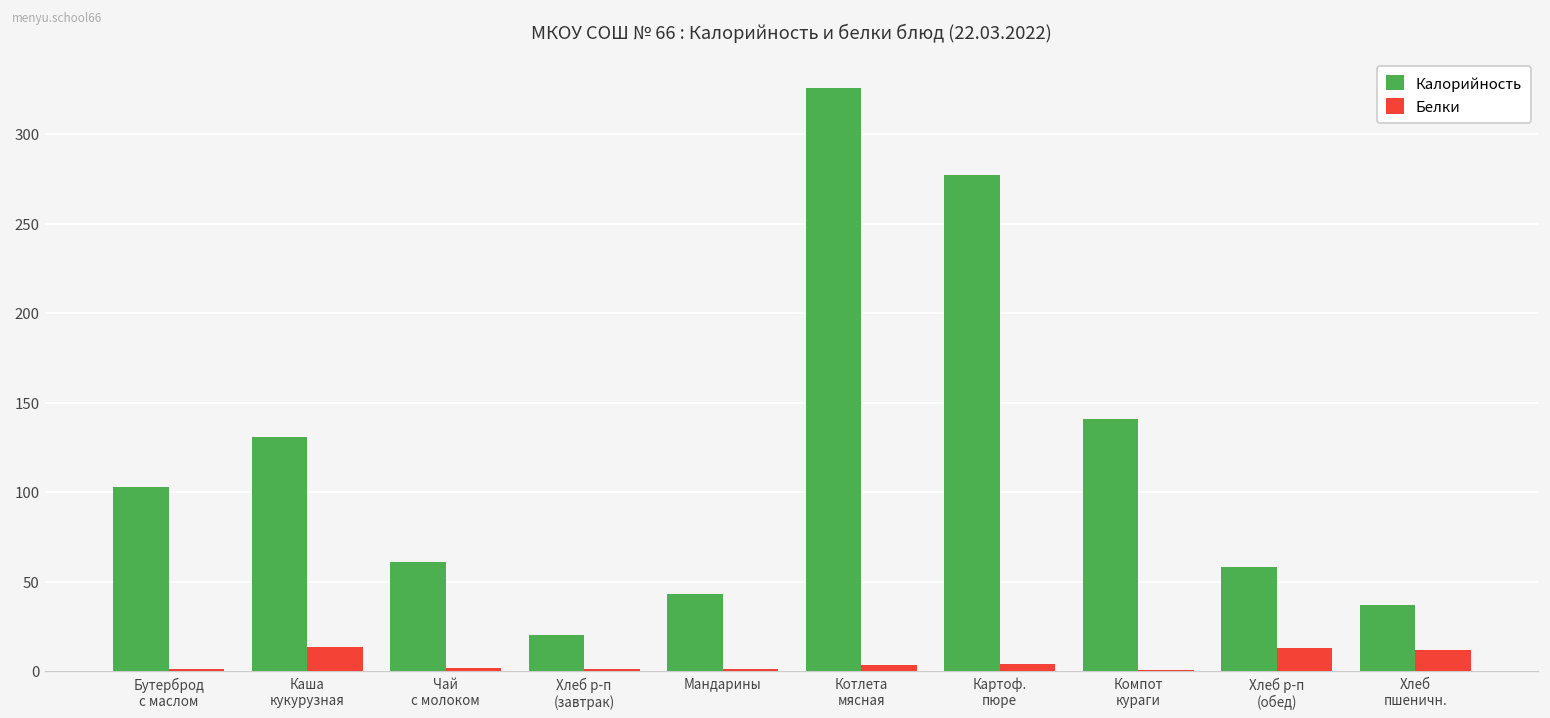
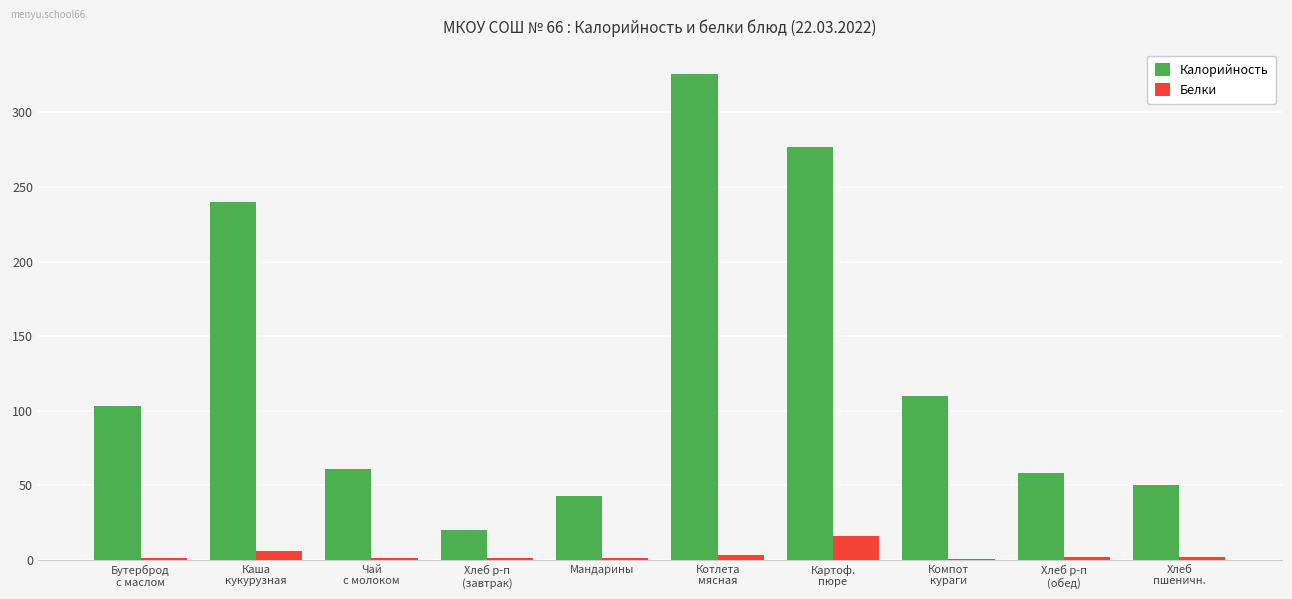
Калорийность, Каша кукурузная: 131 -> 240
Белки, Каша кукурузная: 13 -> 6
Белки, Картоф. пюре: 4 -> 16
Калорийность, Компот кураги: 141 -> 110
Белки, Хлеб р-п (обед): 13 -> 2
Калорийность, Хлеб пшеничн.: 37 -> 50
Белки, Хлеб пшеничн.: 12 -> 2
